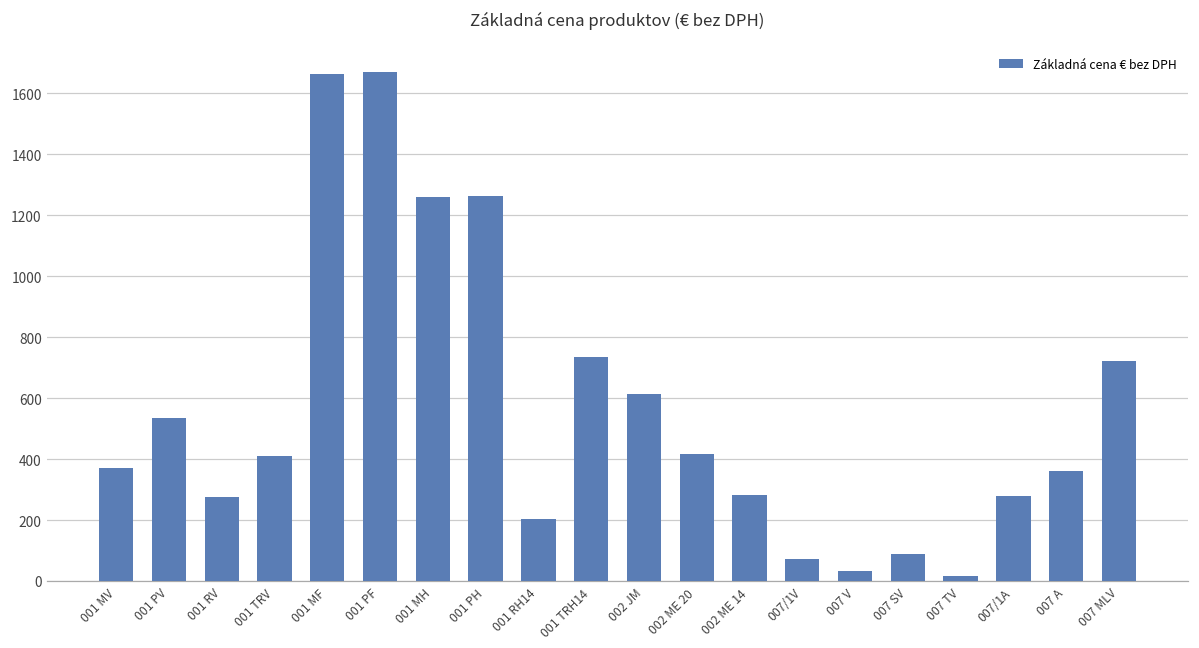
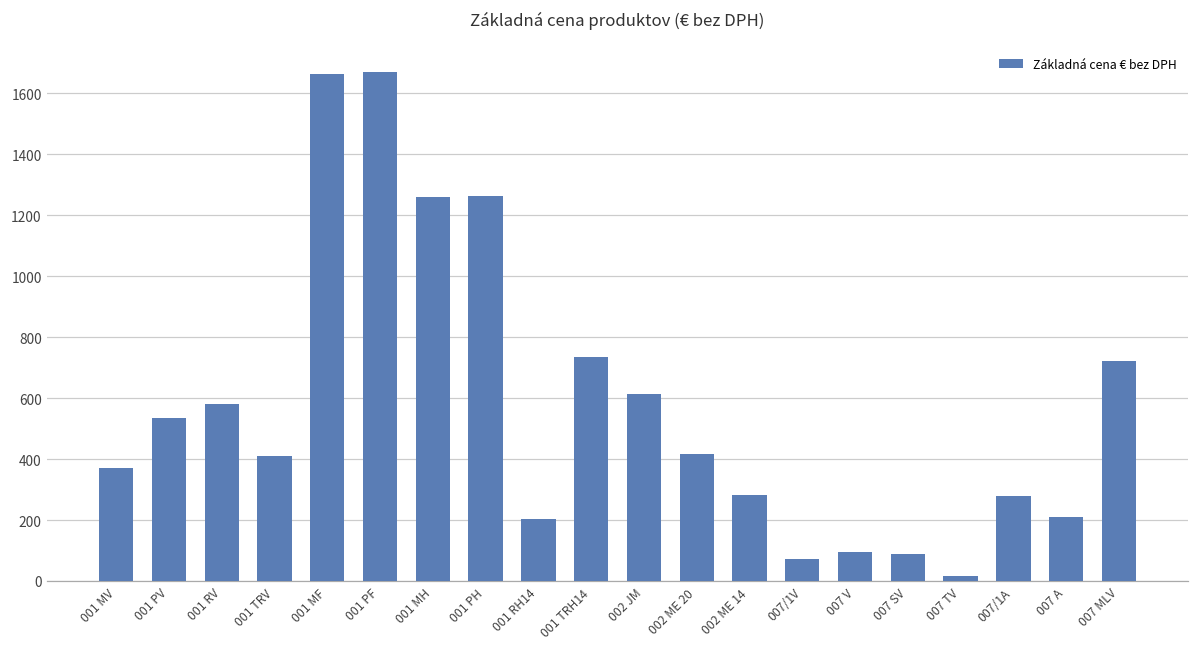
001 RV: 280 -> 580
007 V: 30 -> 90
007 A: 360 -> 210
